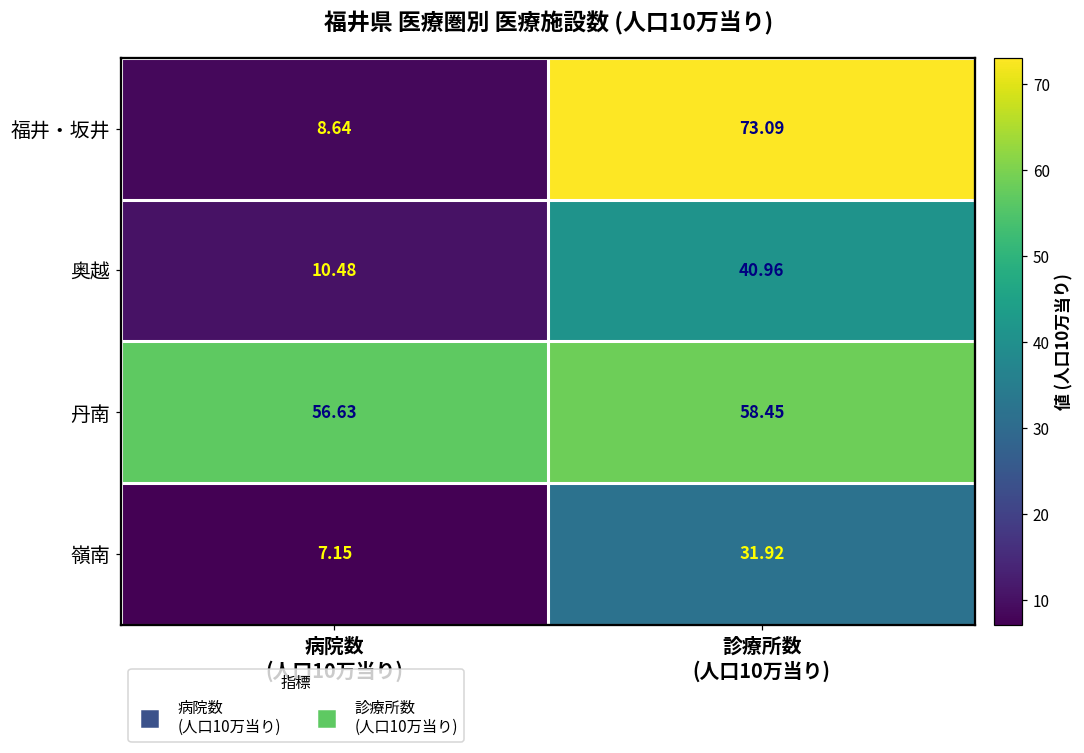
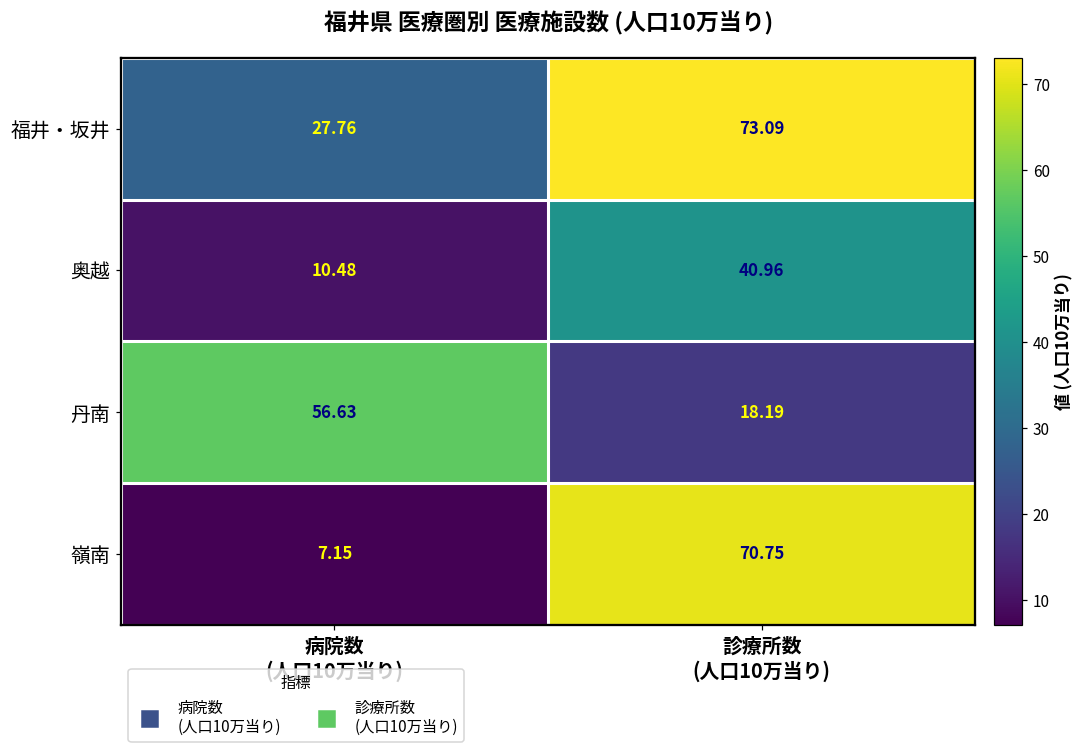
福井・坂井, 病院数 (人口10万当り): 8.64 -> 27.76
丹南, 診療所数 (人口10万当り): 58.45 -> 18.19
嶺南, 診療所数 (人口10万当り): 31.92 -> 70.75
